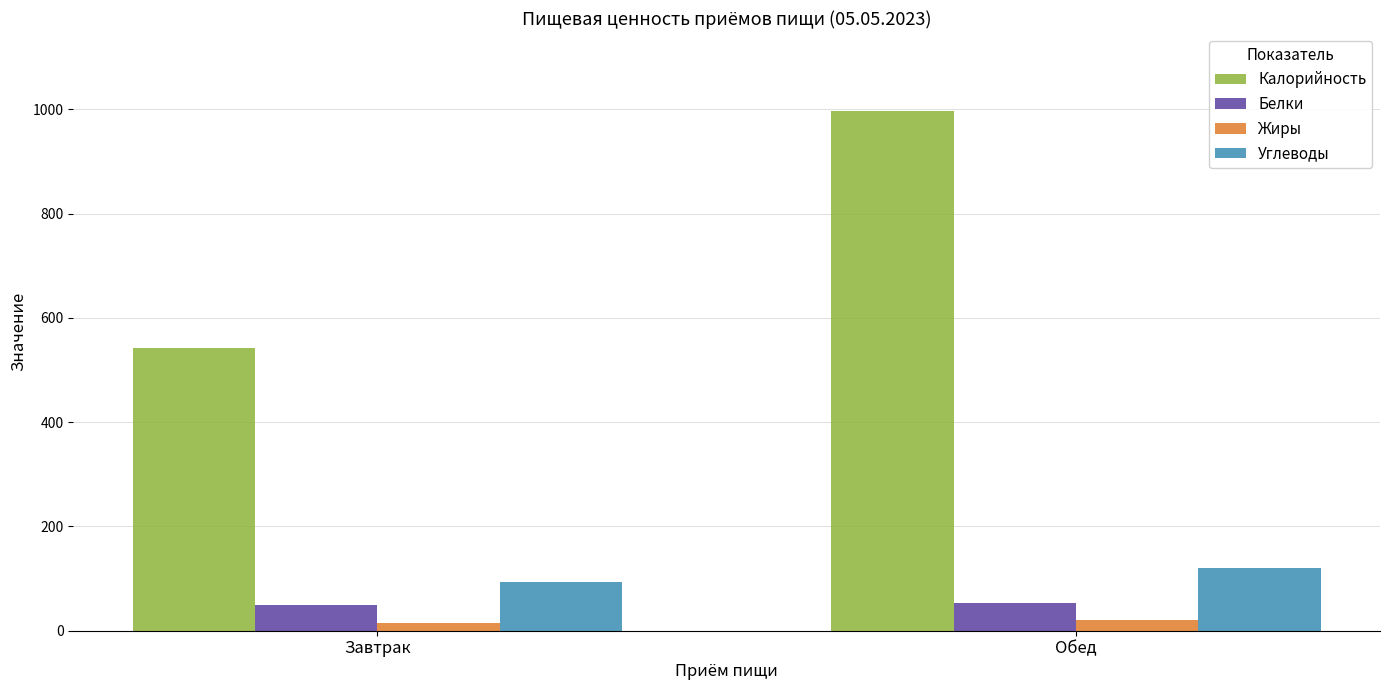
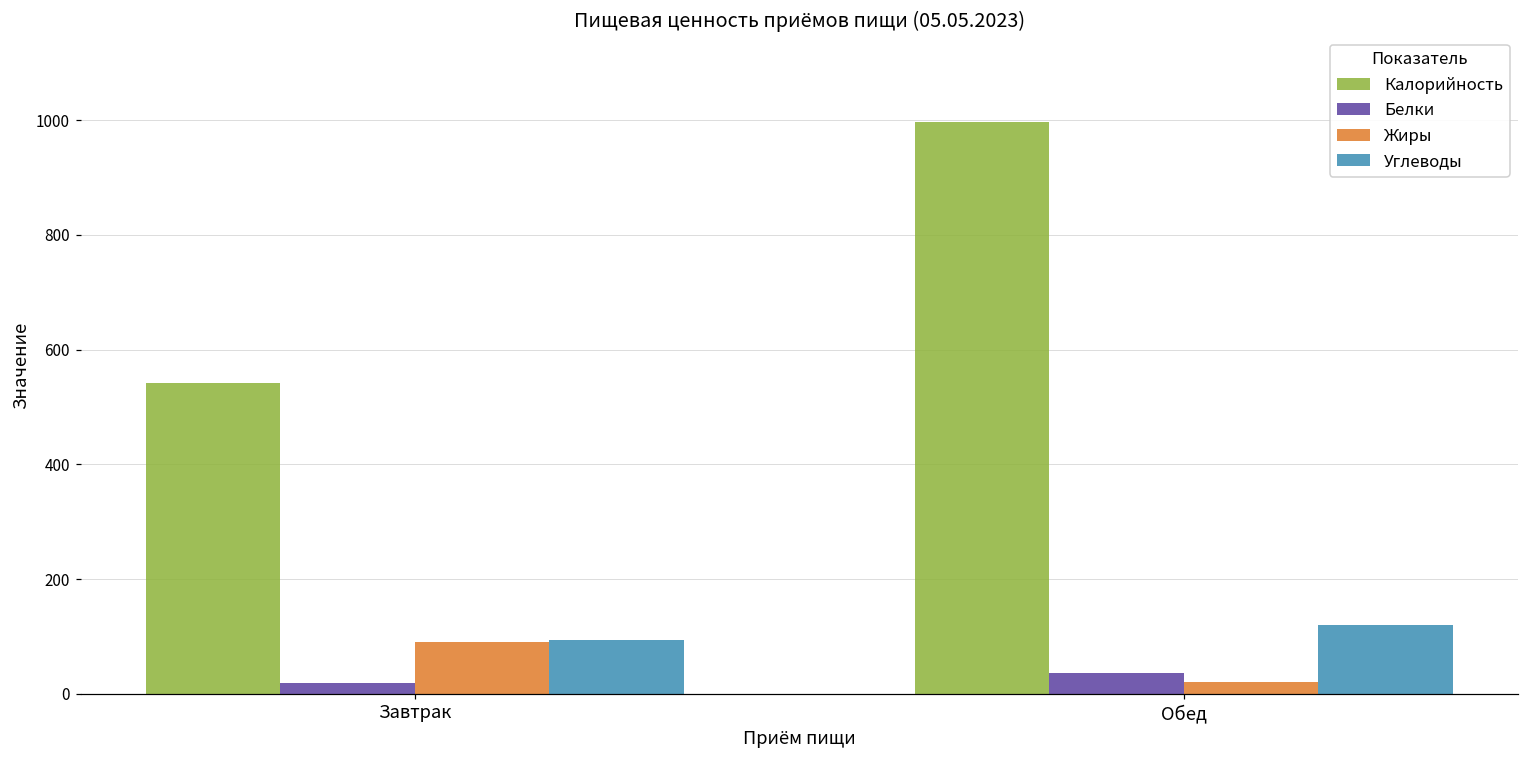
Белки, Завтрак: 50 -> 20
Жиры, Завтрак: 10 -> 90
Белки, Обед: 50 -> 40
